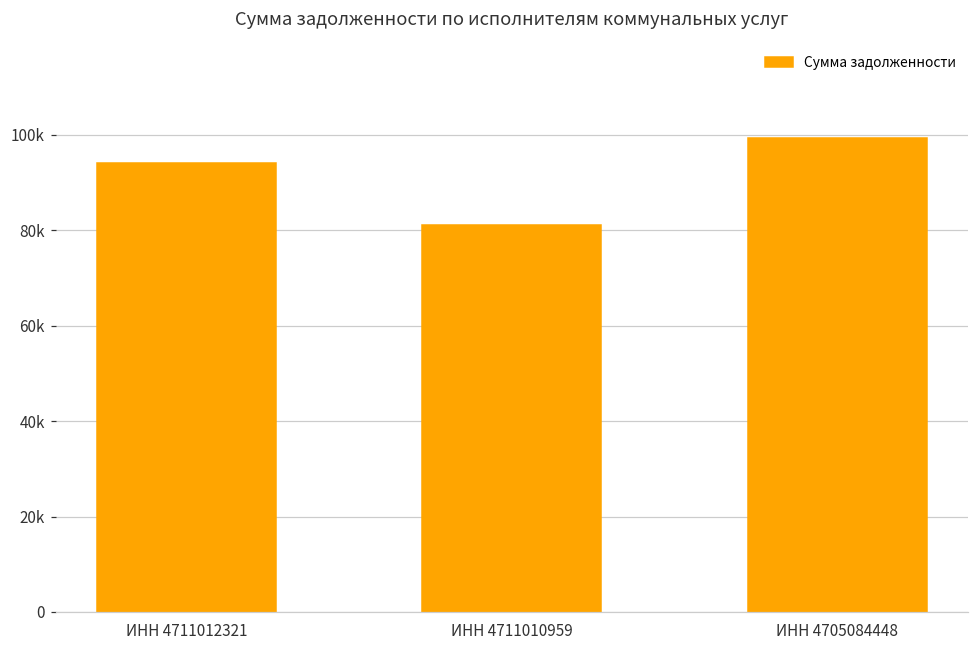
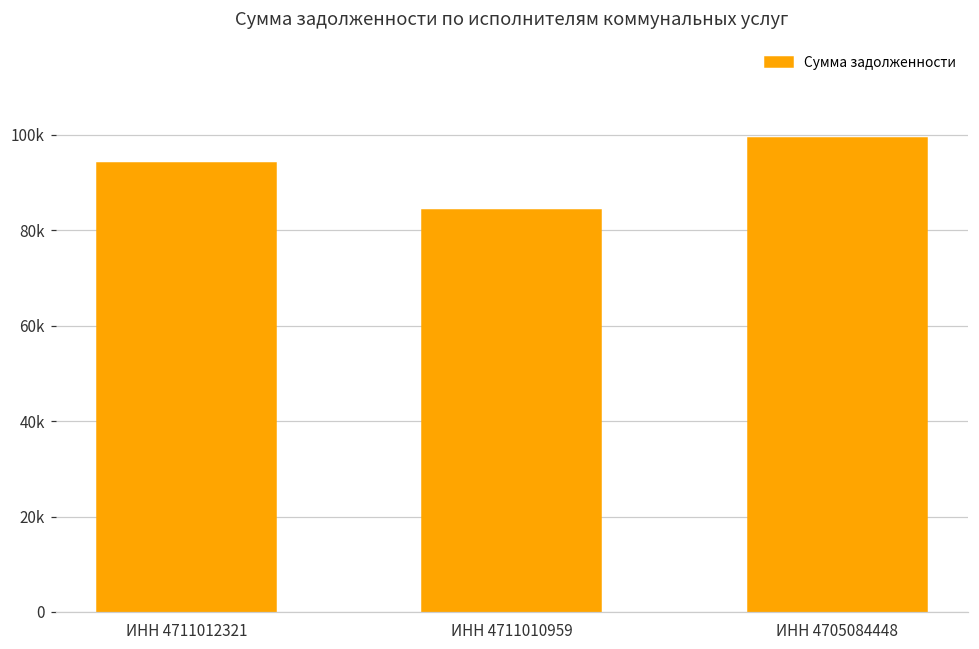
ИНН 4711010959: 81000 -> 84000
